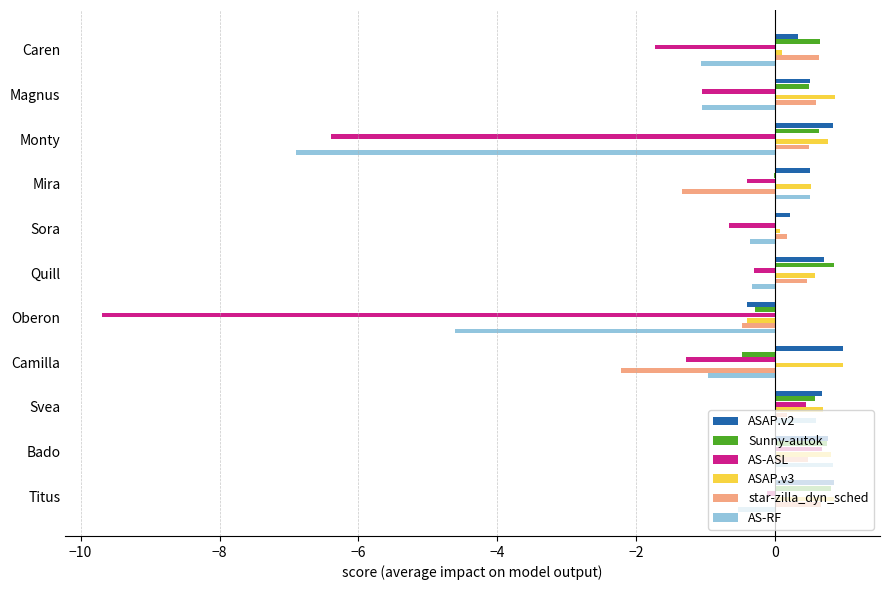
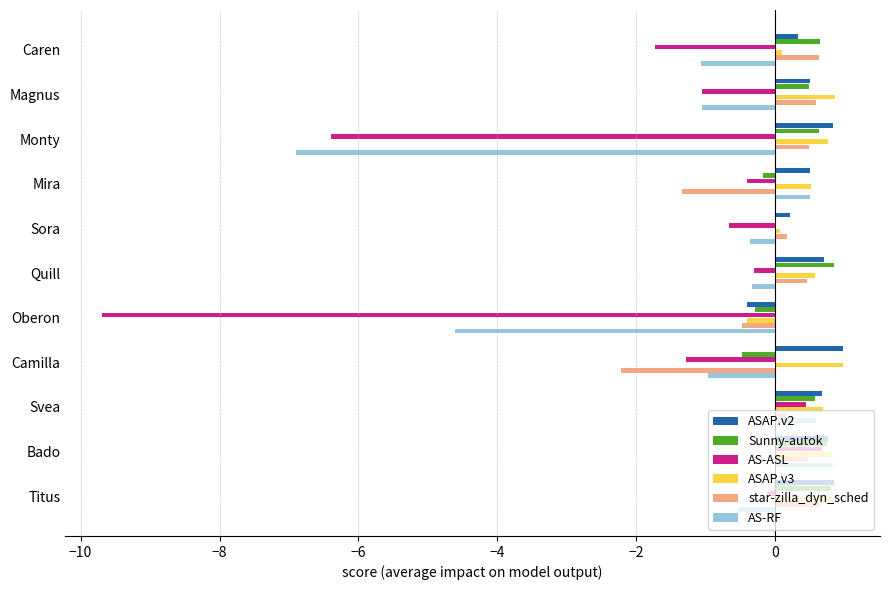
Sunny-autok, Mira: 0.0 -> -0.2
